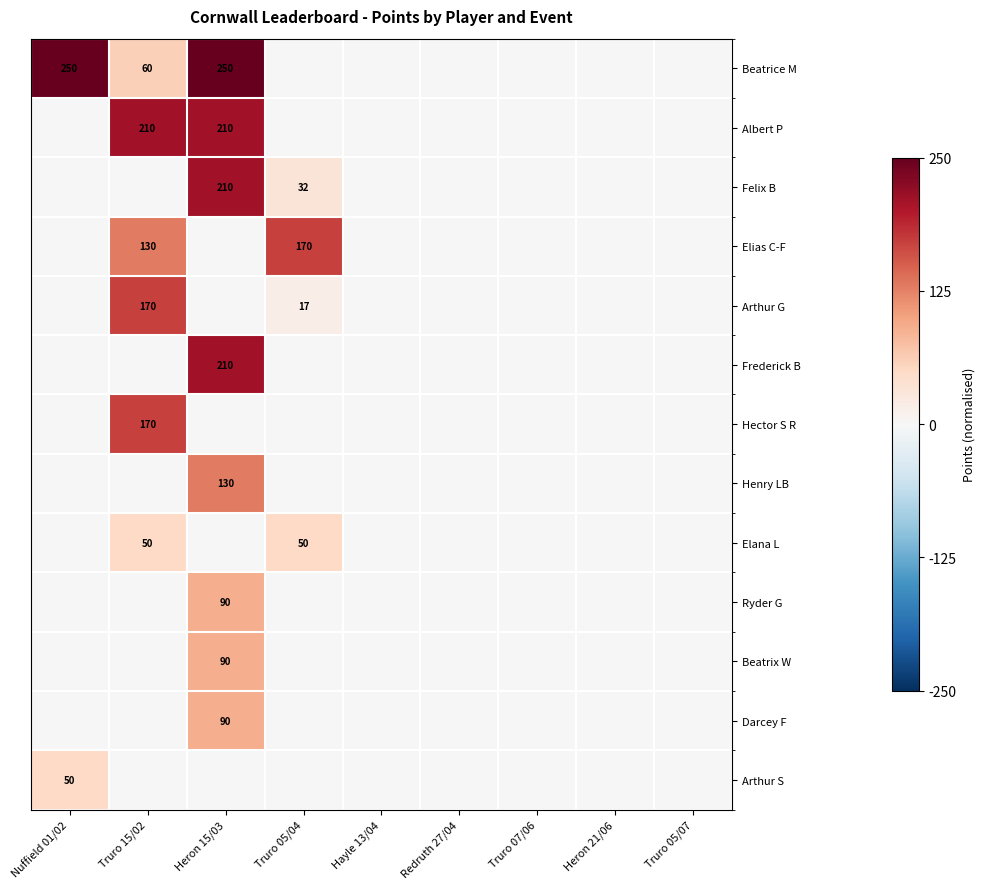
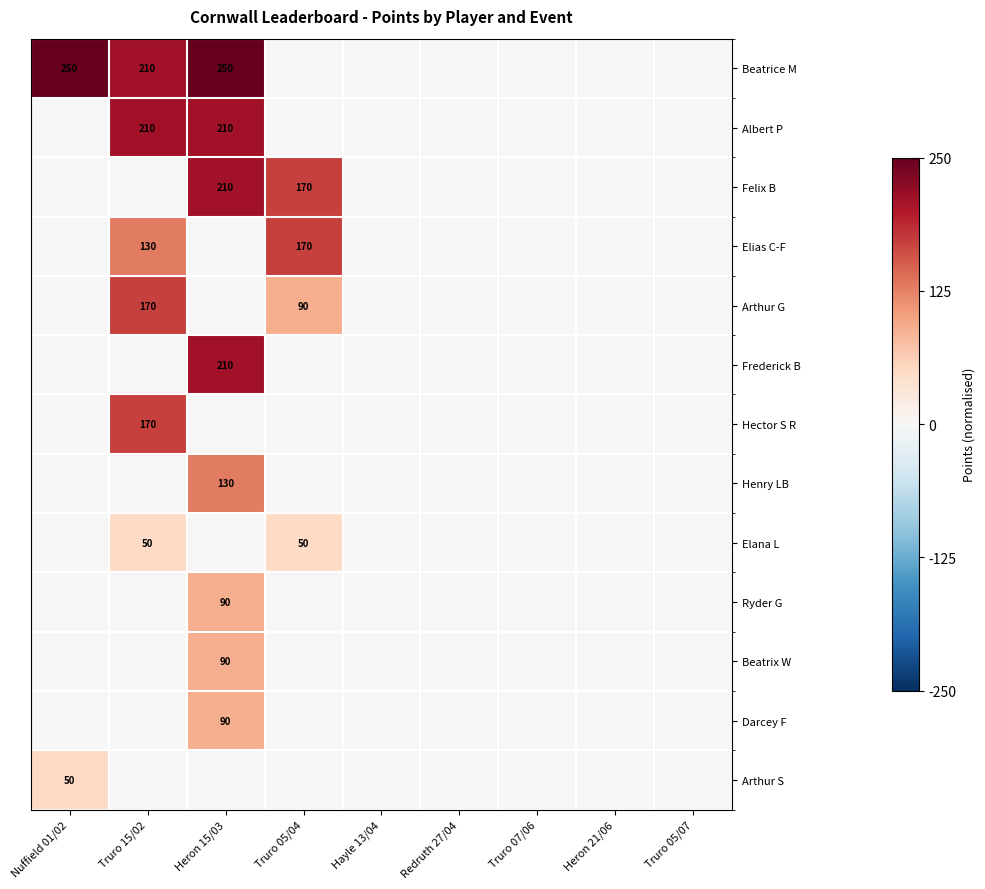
Beatrice M, Truro 15/02: 60 -> 210
Felix B, Truro 05/04: 32 -> 170
Arthur G, Truro 05/04: 17 -> 90
